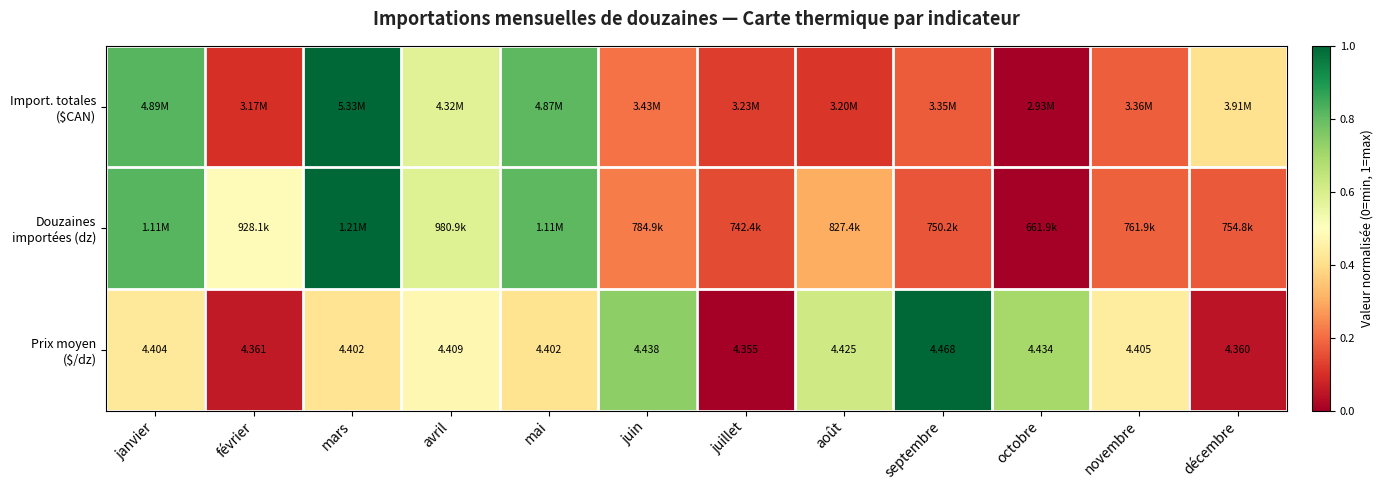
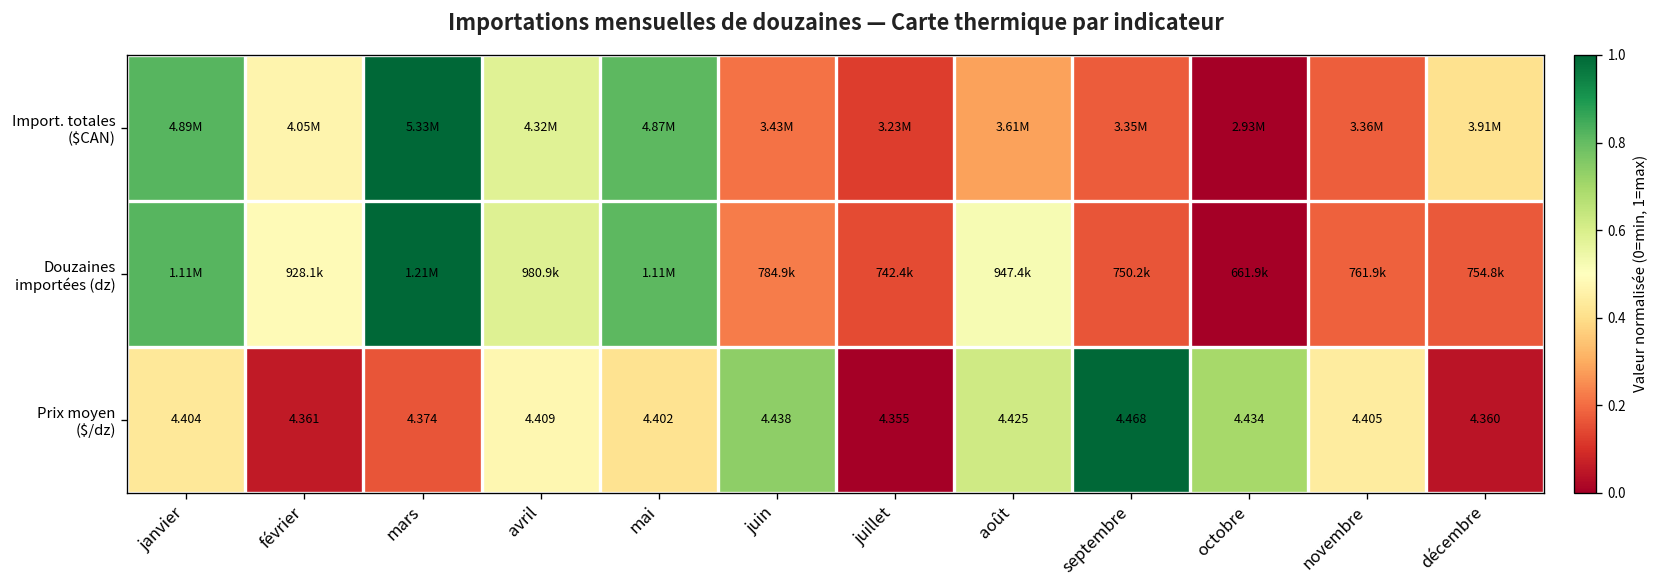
Import. totales ($CAN), février: 3.17M -> 4.05M
Import. totales ($CAN), août: 3.20M -> 3.61M
Douzaines importées (dz), août: 827.4k -> 947.4k
Prix moyen ($/dz), mars: 4.402 -> 4.374
